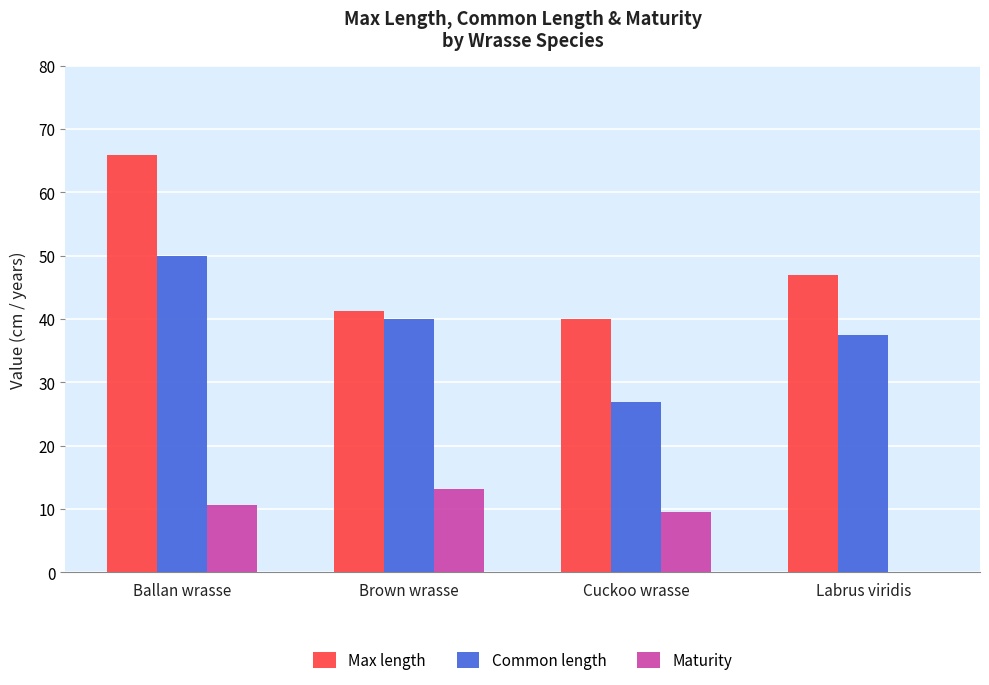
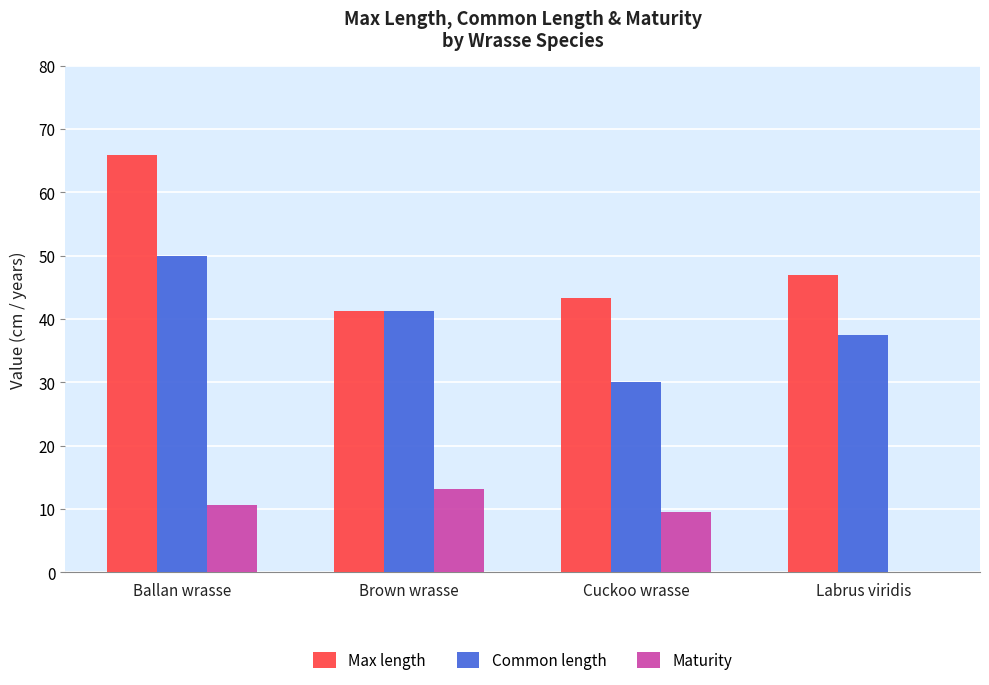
Common length, Brown wrasse: 40 -> 41
Max length, Cuckoo wrasse: 40 -> 43
Common length, Cuckoo wrasse: 27 -> 30
